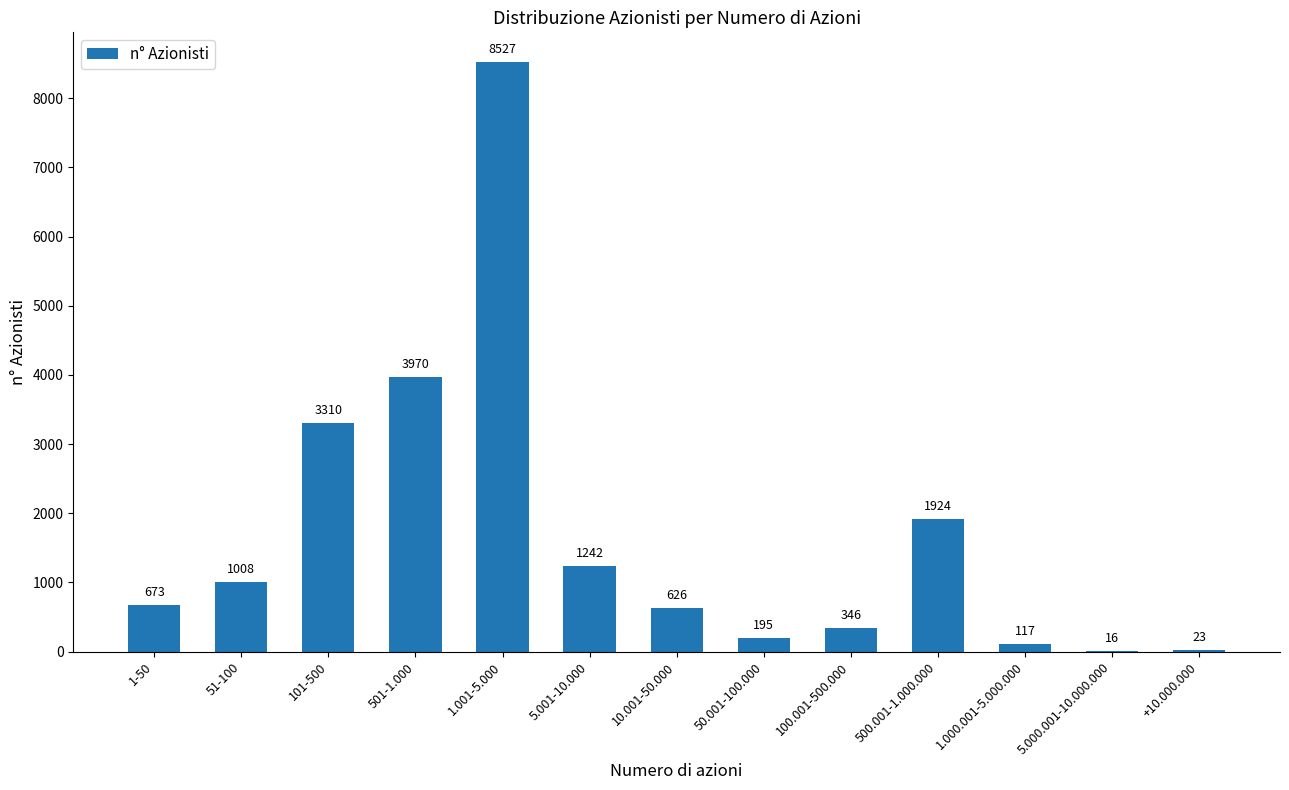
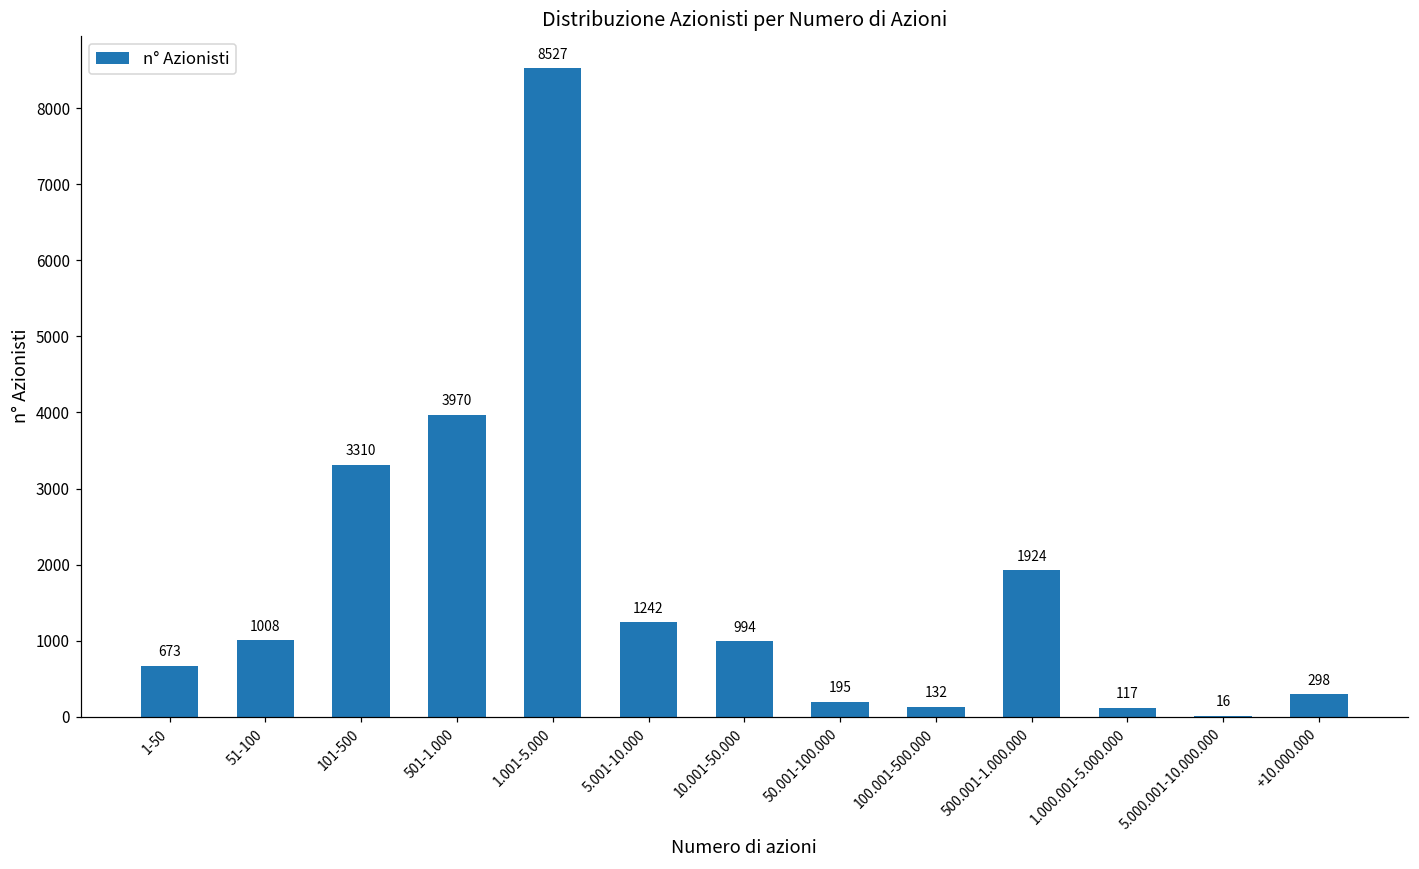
10.001-50.000: 626 -> 994
100.001-500.000: 346 -> 132
+10.000.000: 23 -> 298
